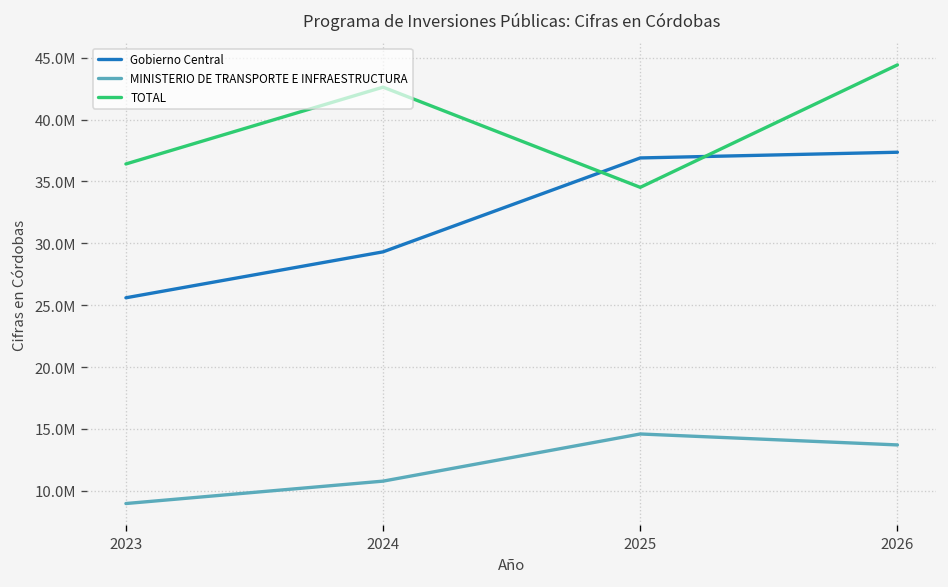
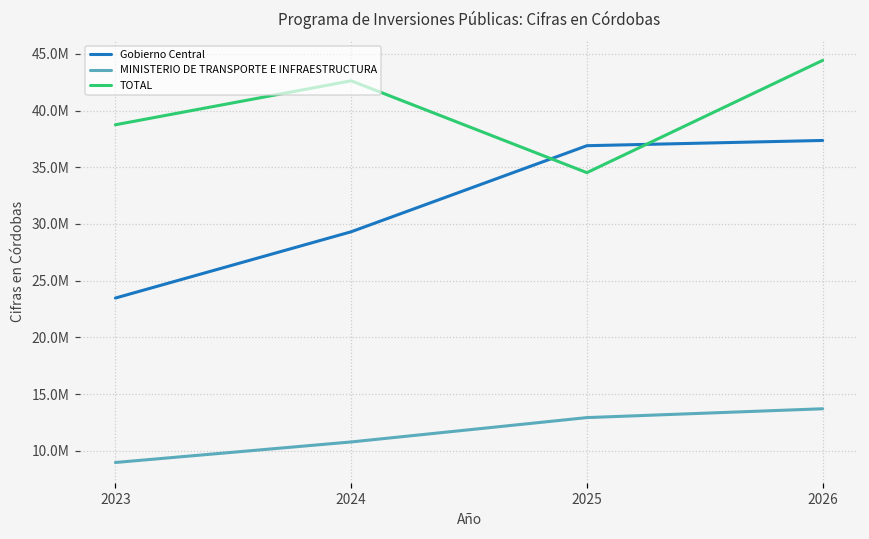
Gobierno Central, 2023: 25600000 -> 23500000
TOTAL, 2023: 36400000 -> 38700000
MINISTERIO DE TRANSPORTE E INFRAESTRUCTURA, 2025: 14600000 -> 12900000
